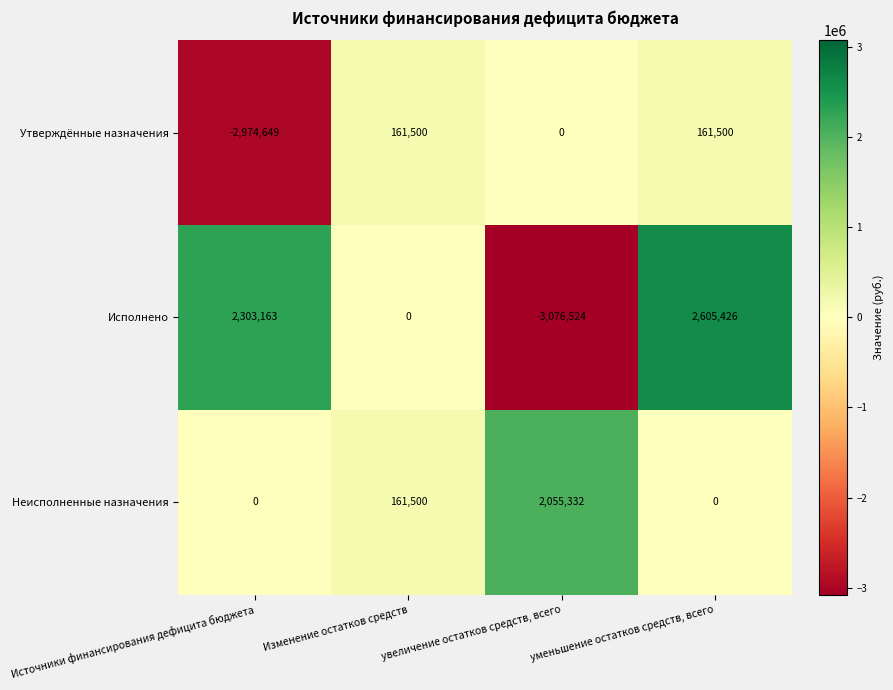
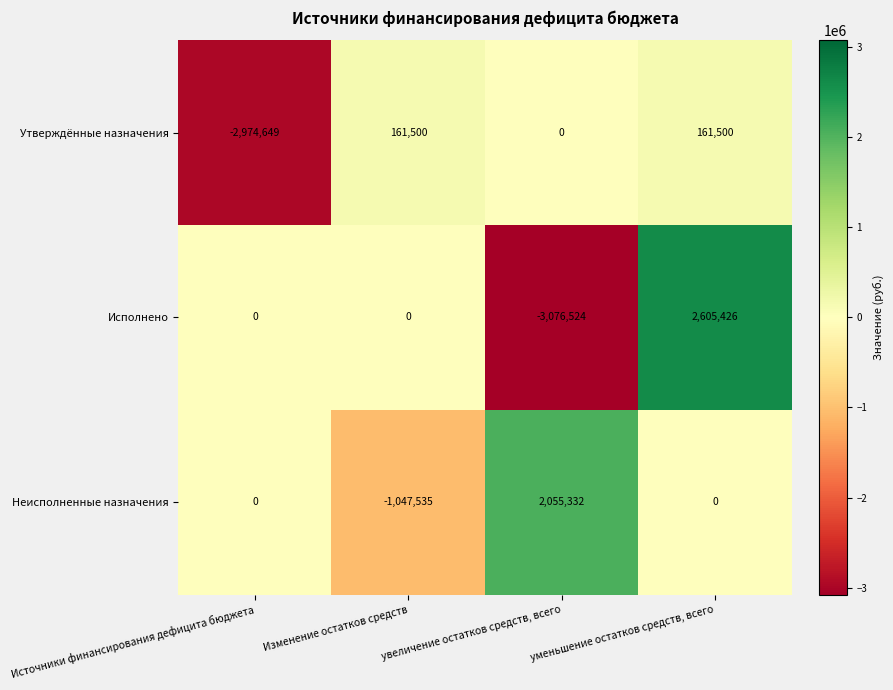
Исполнено, Источники финансирования дефицита бюджета: 2,303,163 -> 0
Неисполненные назначения, Изменение остатков средств: 161,500 -> -1,047,535
